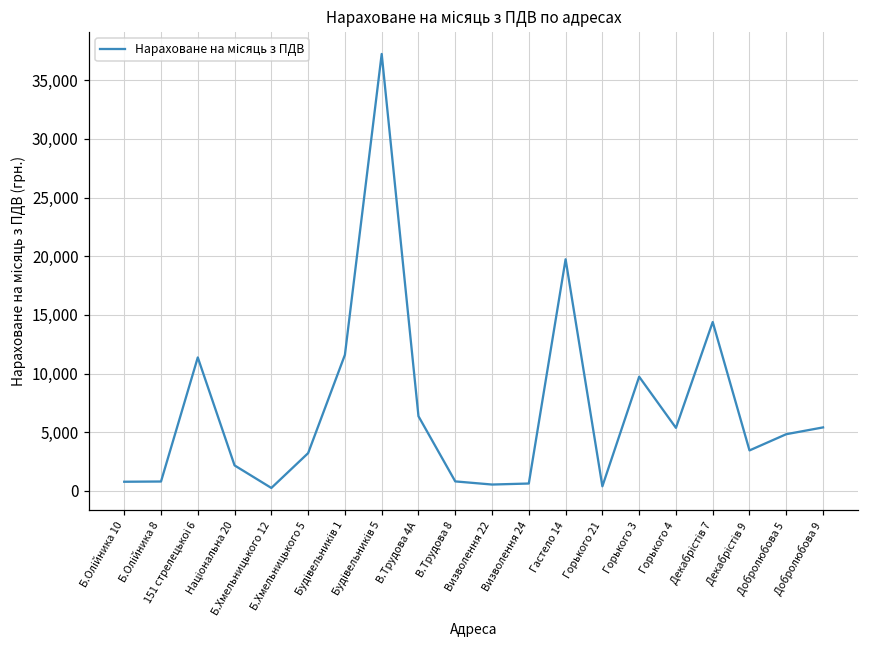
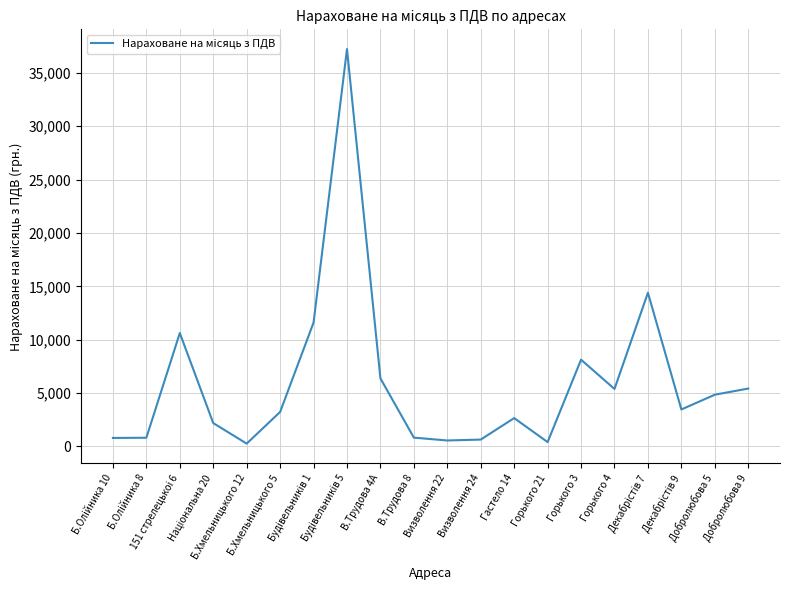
151 стрелецькоі 6: 11,400 -> 10,600
Гастело 14: 19,700 -> 2,600
Горького 3: 9,700 -> 8,100
